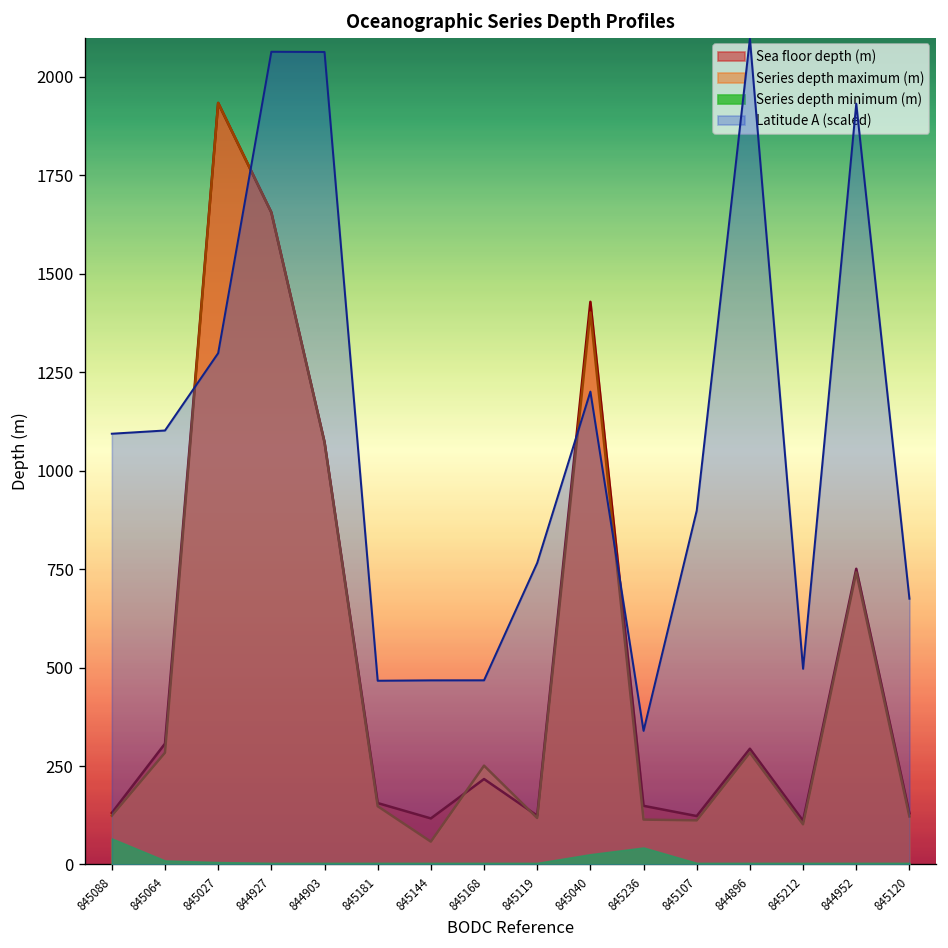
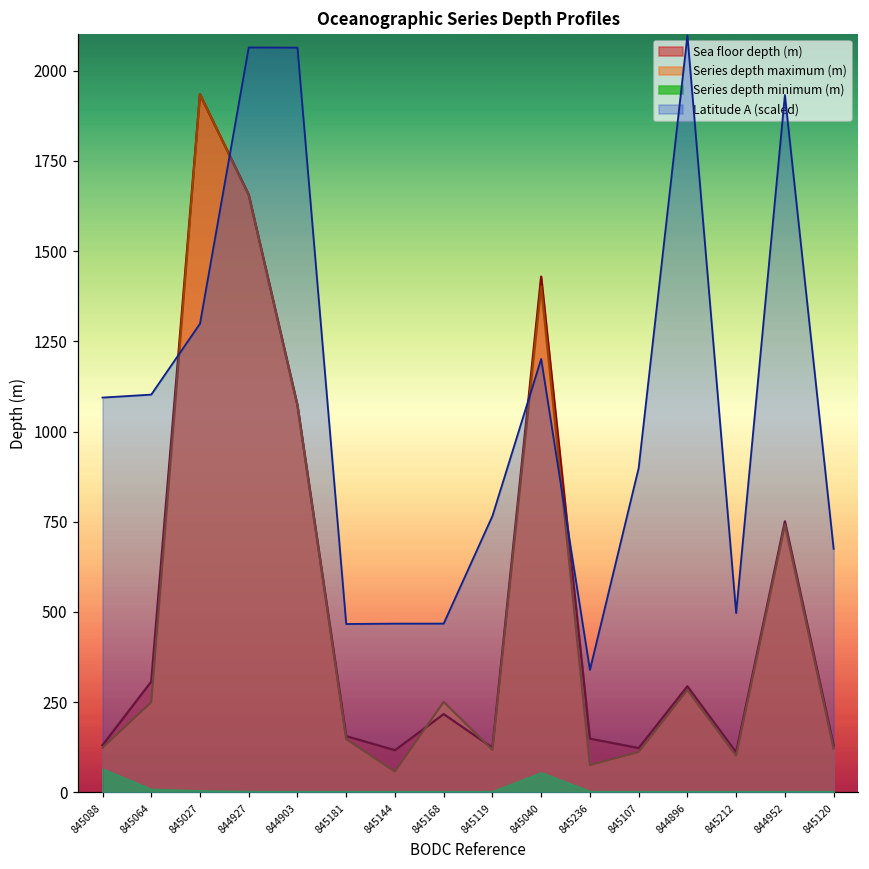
Series depth maximum (m), 845064: 280 -> 250
Series depth minimum (m), 845040: 30 -> 60
Series depth maximum (m), 845236: 110 -> 80
Series depth minimum (m), 845236: 40 -> 0
